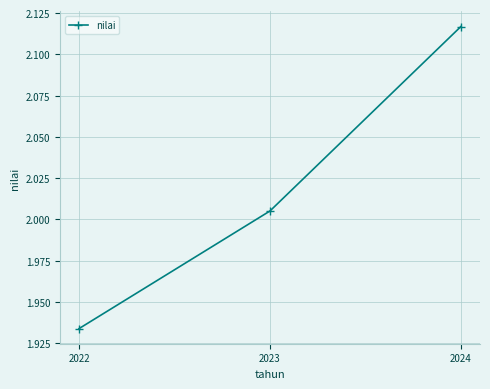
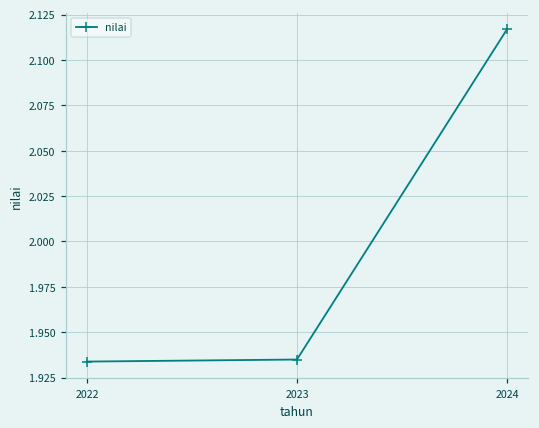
2023: 2.005 -> 1.935
